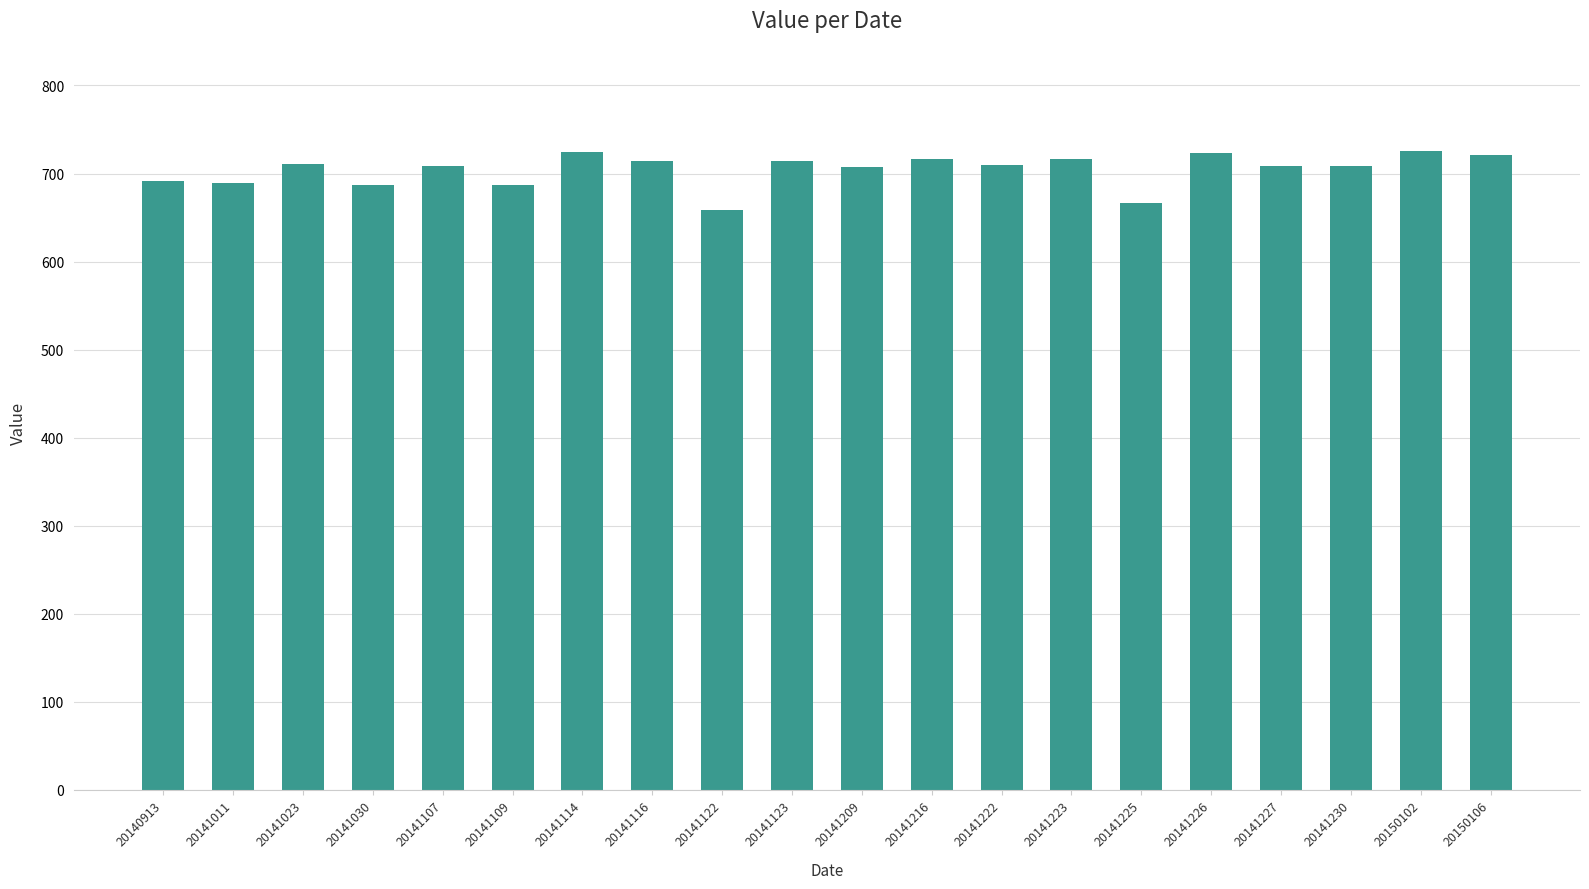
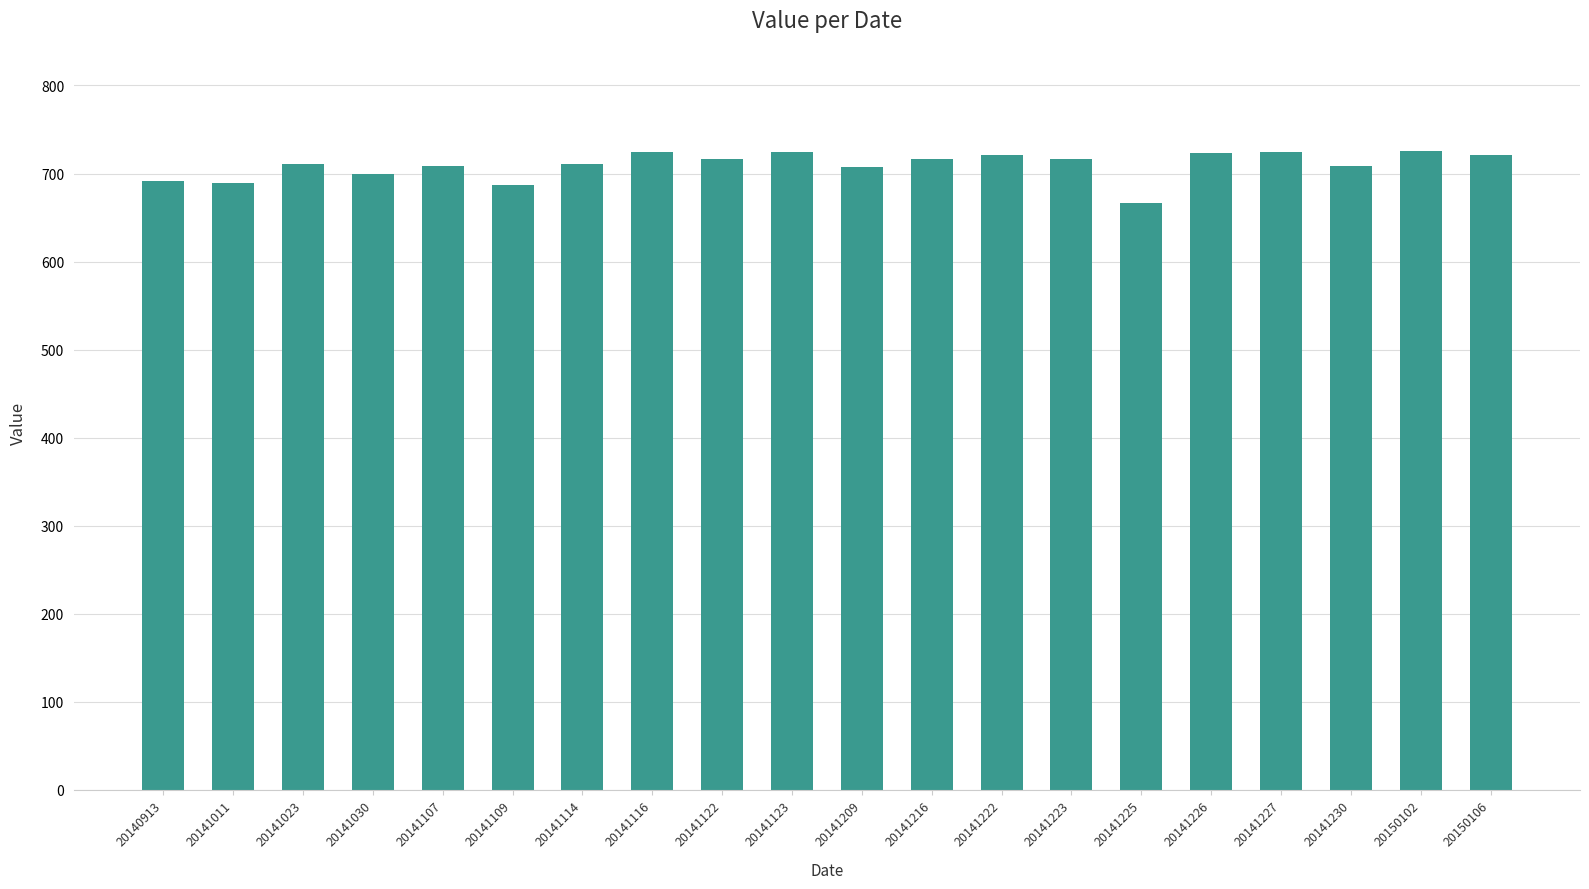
20141030: 690 -> 700
20141114: 720 -> 710
20141116: 710 -> 720
20141122: 660 -> 720
20141123: 710 -> 730
20141222: 710 -> 720
20141227: 710 -> 720
